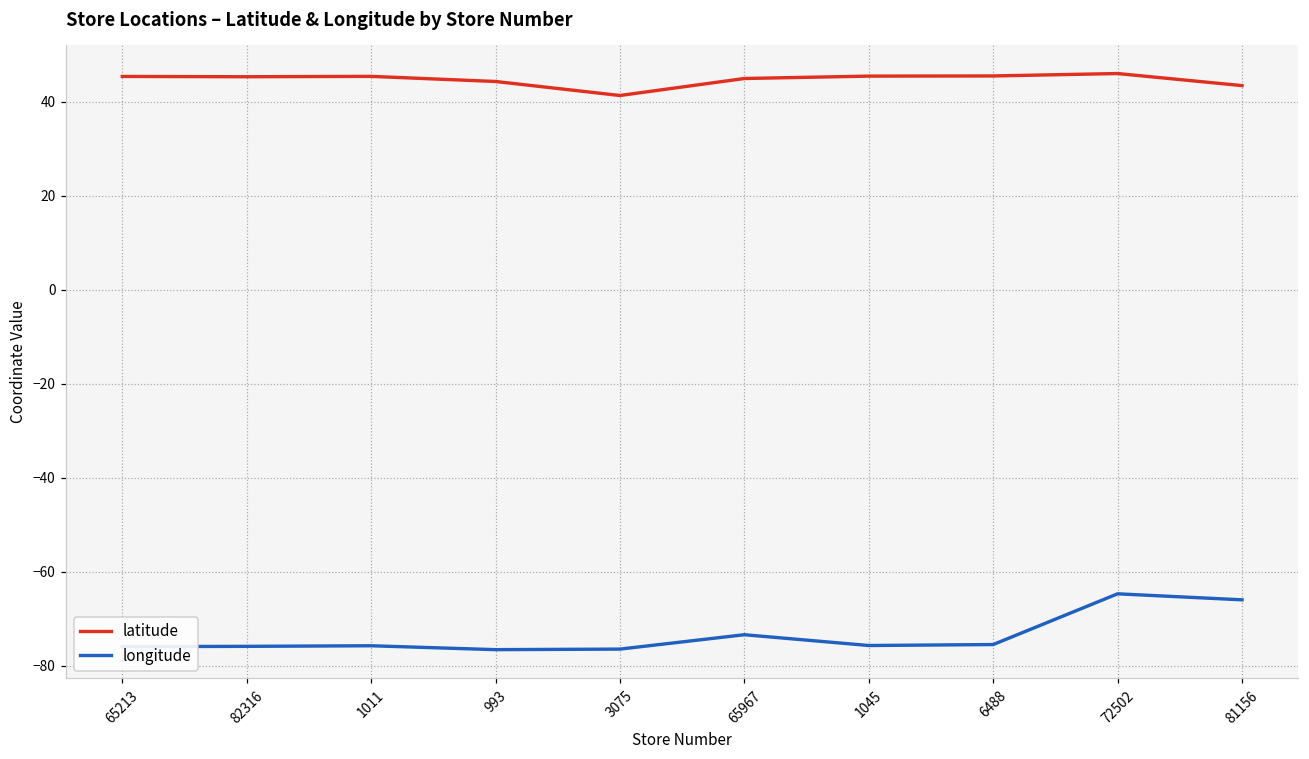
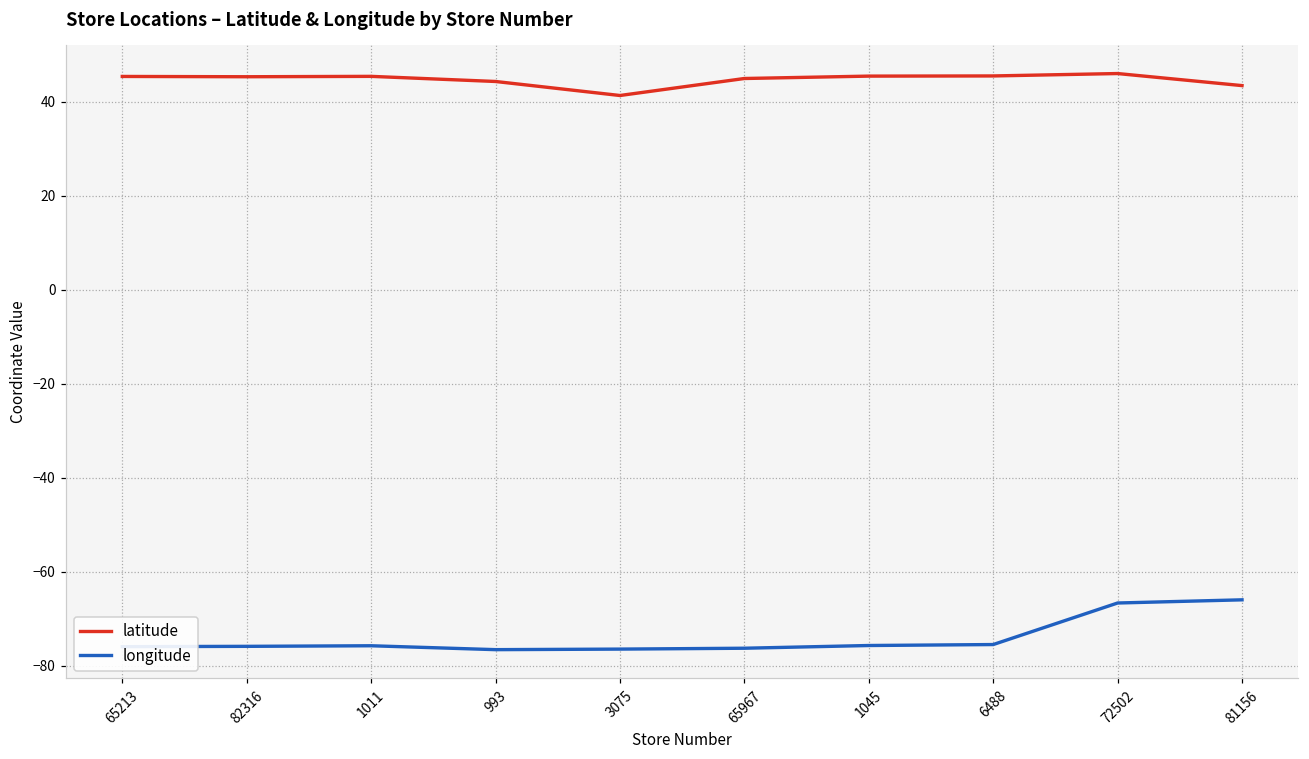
longitude, 65967: -73 -> -76
longitude, 72502: -65 -> -67
